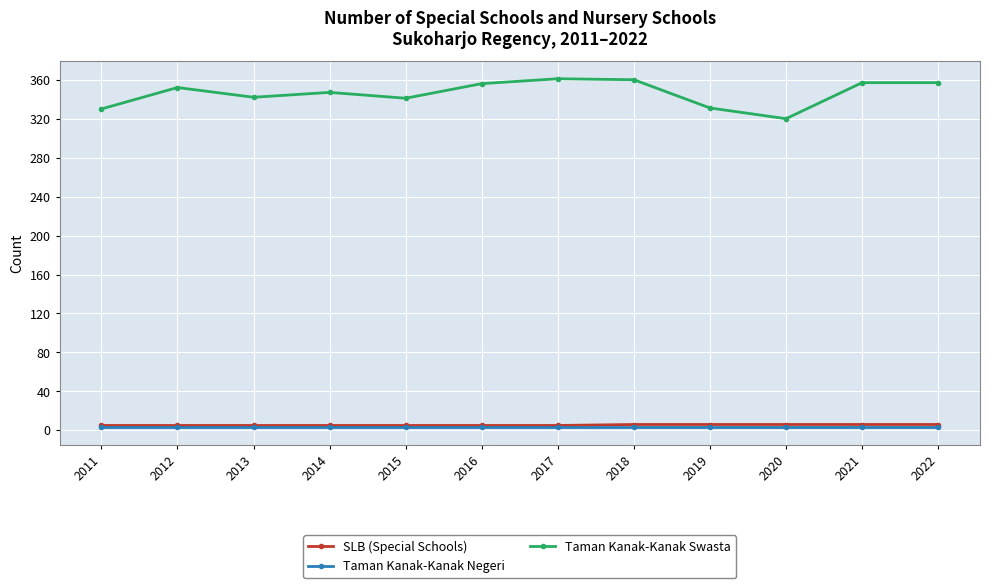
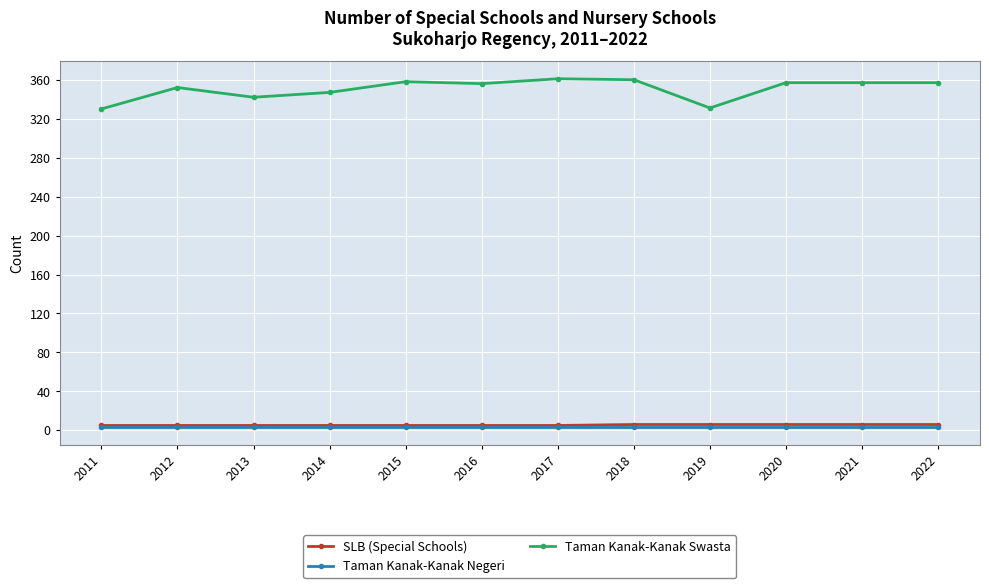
Taman Kanak-Kanak Swasta, 2015: 340 -> 360
Taman Kanak-Kanak Swasta, 2020: 320 -> 360
